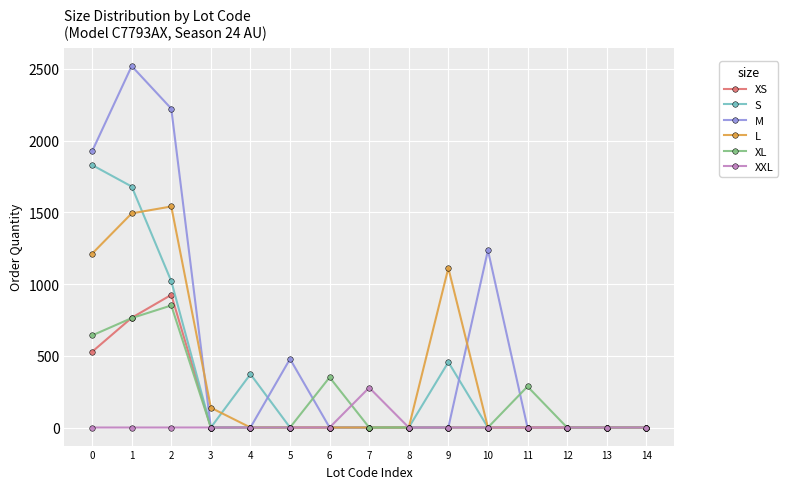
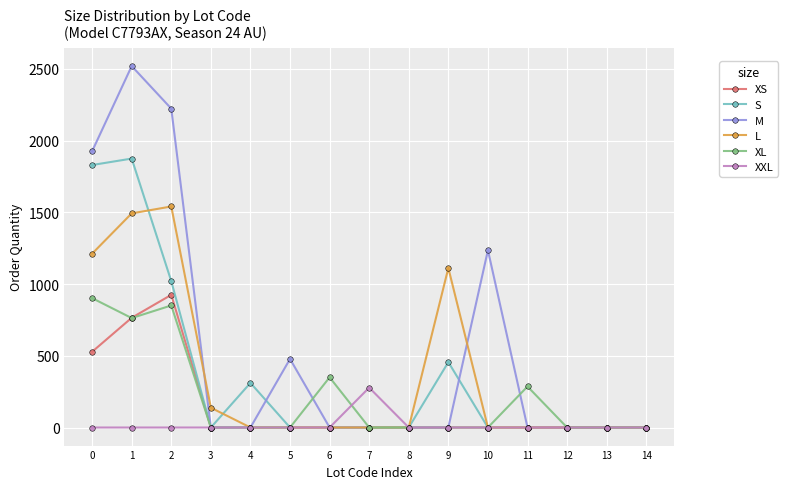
XL, 0: 640 -> 900
S, 1: 1680 -> 1880
S, 4: 370 -> 310
